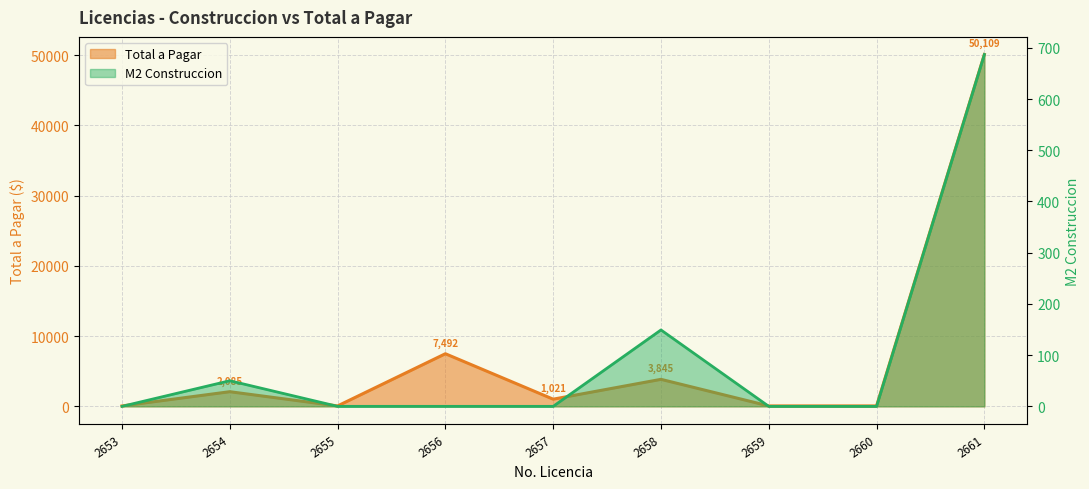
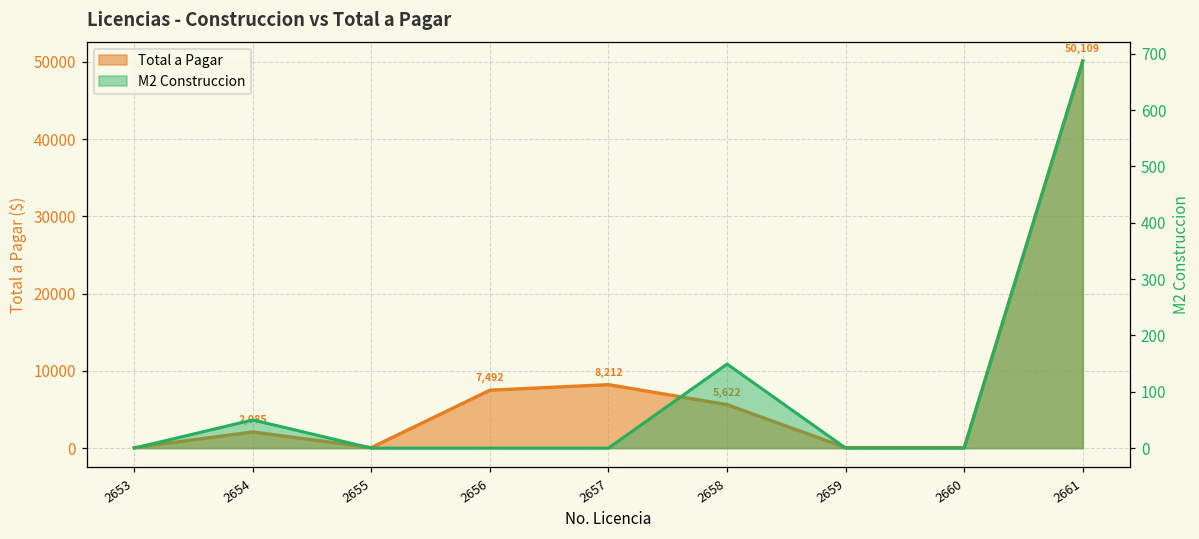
Total a Pagar, 2657: 1,021 -> 8,212
Total a Pagar, 2658: 3,845 -> 5,622
